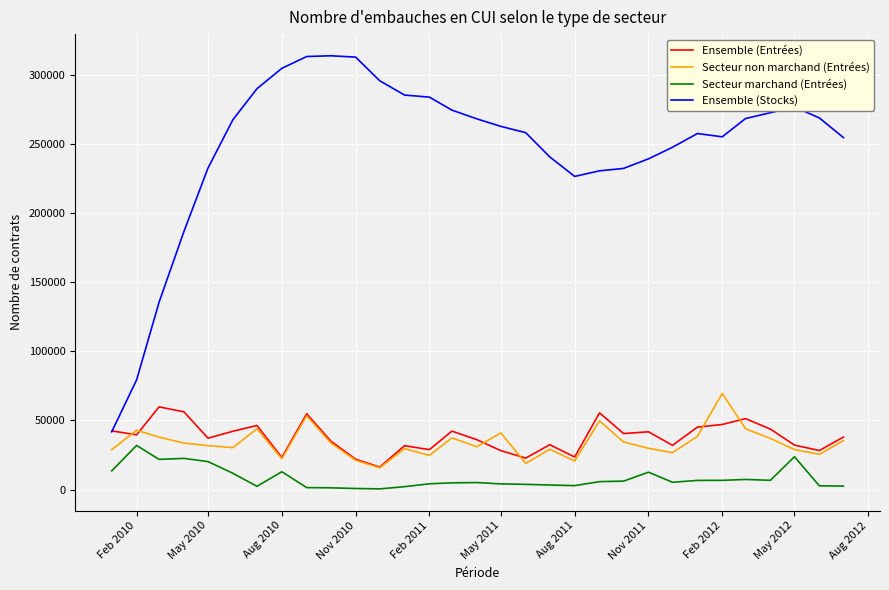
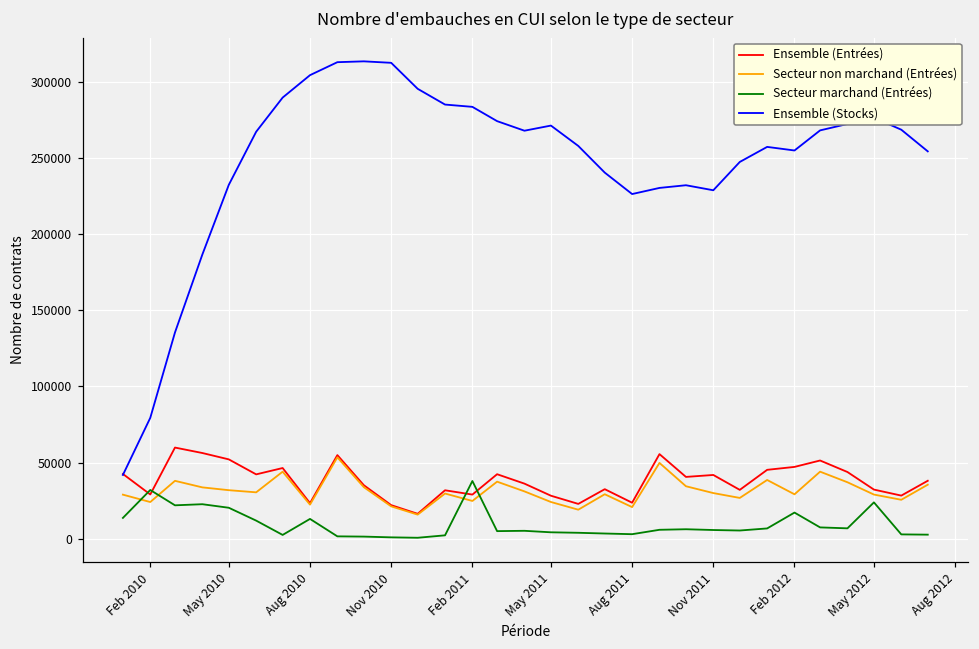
Ensemble (Entrées), Feb 2010: 40000 -> 29000
Secteur non marchand (Entrées), Feb 2010: 43000 -> 24000
Ensemble (Entrées), May 2010: 37000 -> 52000
Secteur marchand (Entrées), Feb 2011: 4000 -> 38000
Secteur non marchand (Entrées), May 2011: 41000 -> 24000
Ensemble (Stocks), May 2011: 263000 -> 271000
Secteur marchand (Entrées), Nov 2011: 13000 -> 6000
Ensemble (Stocks), Nov 2011: 239000 -> 229000
Secteur non marchand (Entrées), Feb 2012: 70000 -> 29000
Secteur marchand (Entrées), Feb 2012: 7000 -> 17000
